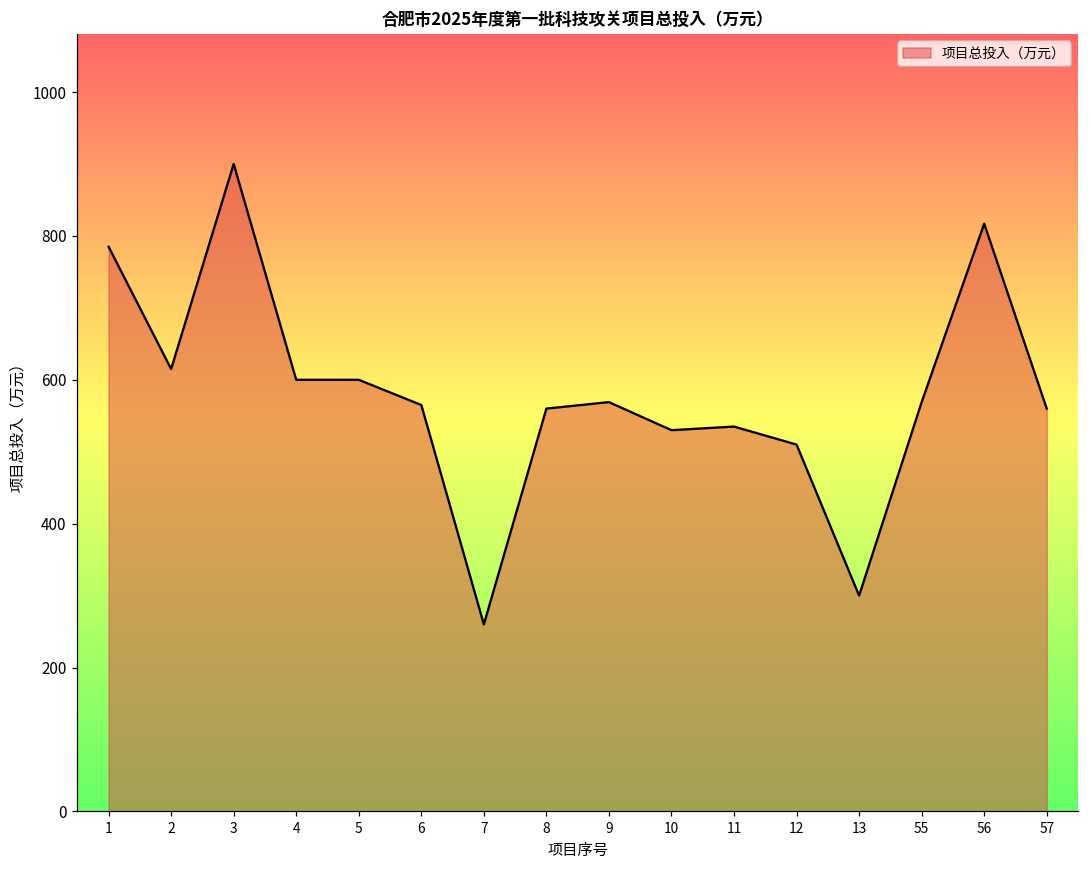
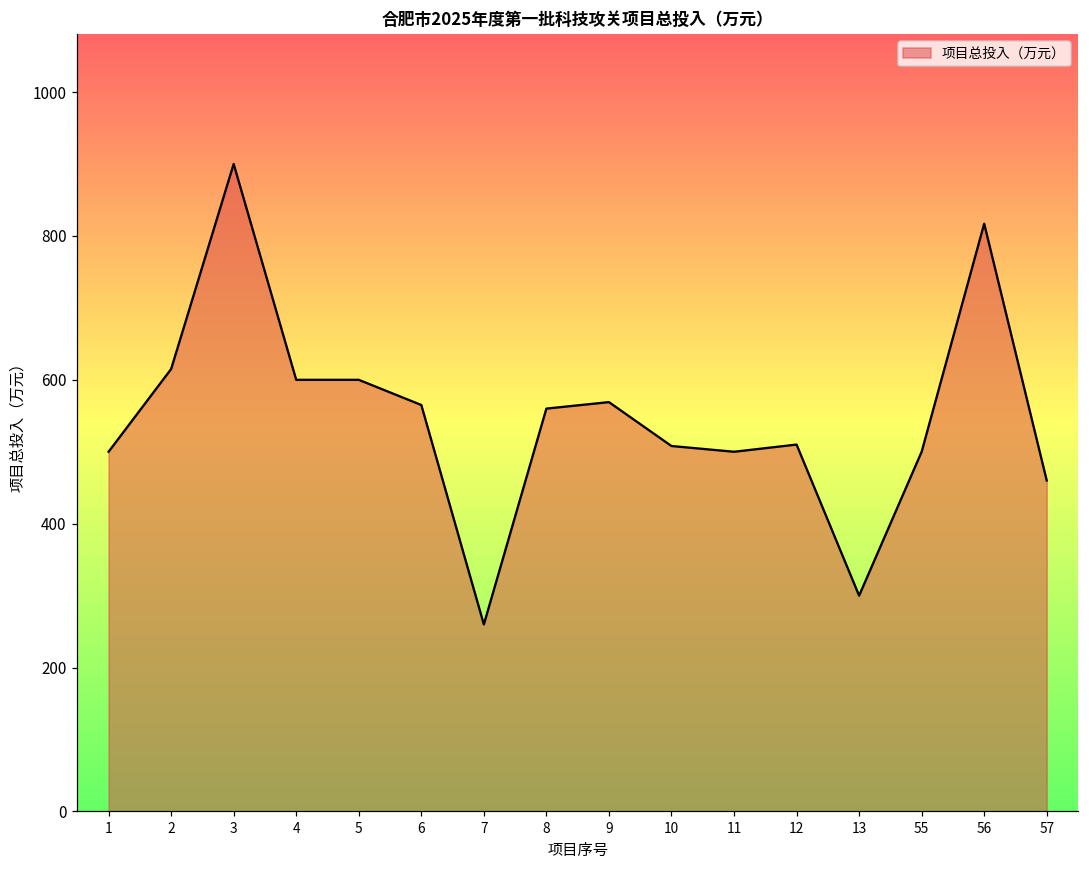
1: 790 -> 500
10: 530 -> 510
11: 540 -> 500
55: 570 -> 500
57: 560 -> 460
